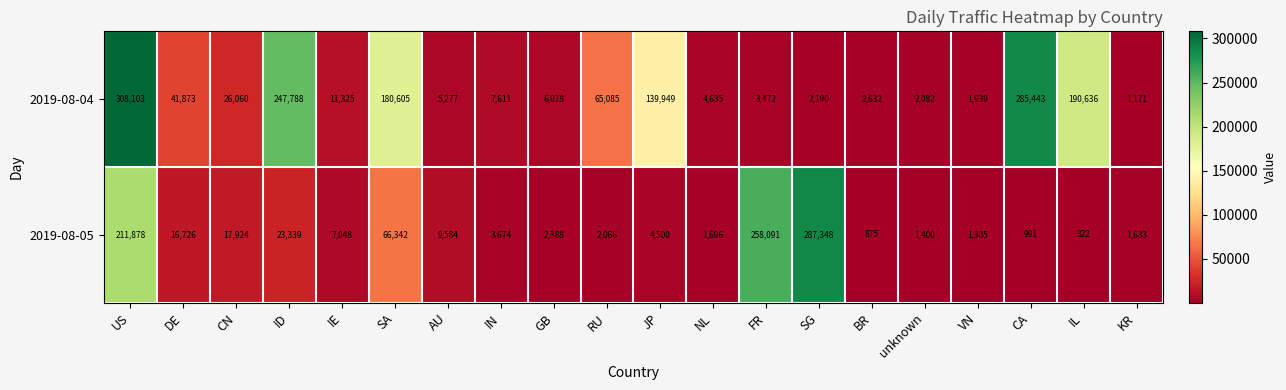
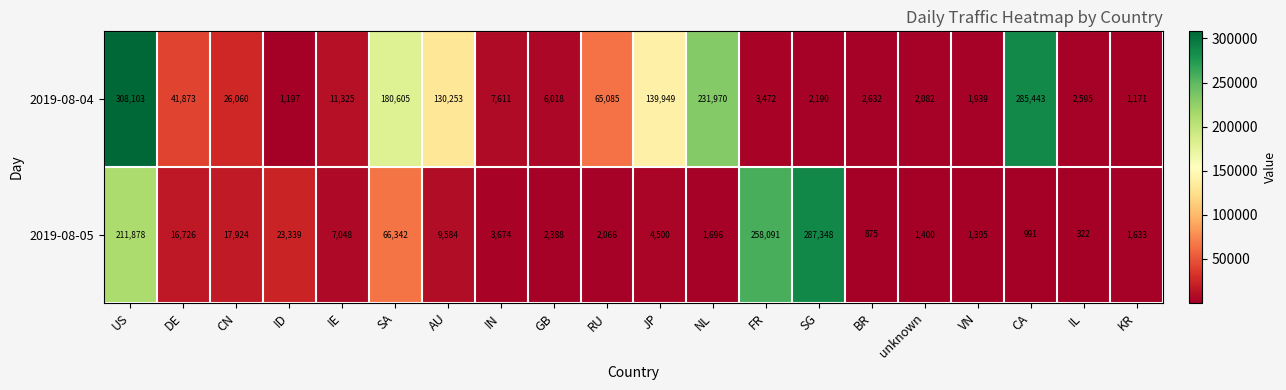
2019-08-04, ID: 247,788 -> 1,197
2019-08-04, AU: 5,277 -> 130,253
2019-08-04, NL: 4,635 -> 231,970
2019-08-04, IL: 190,636 -> 2,595
